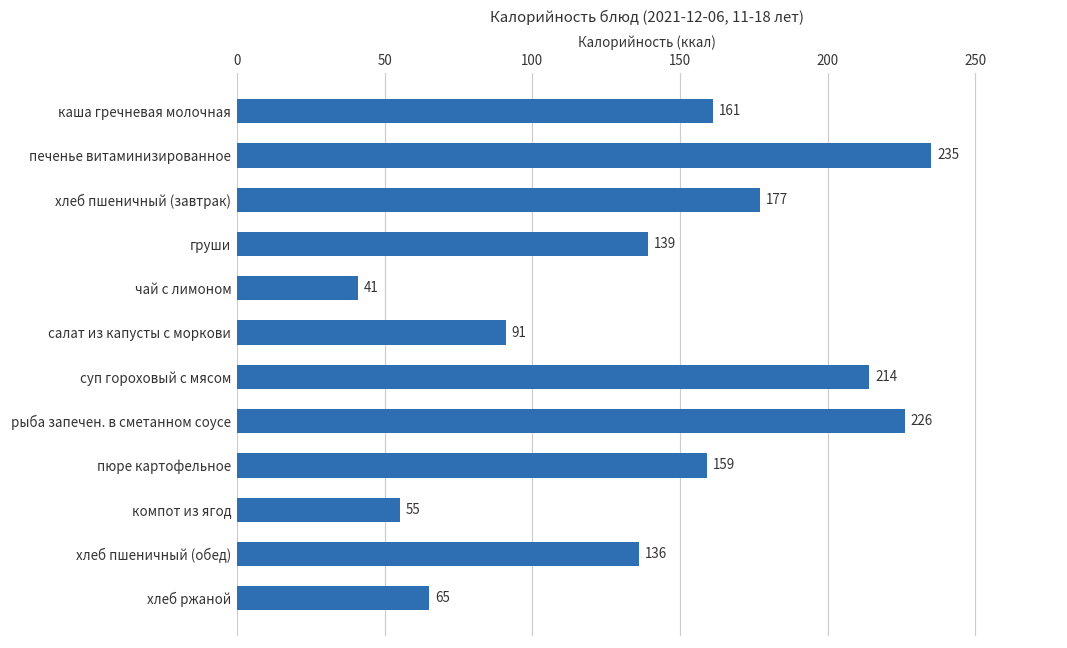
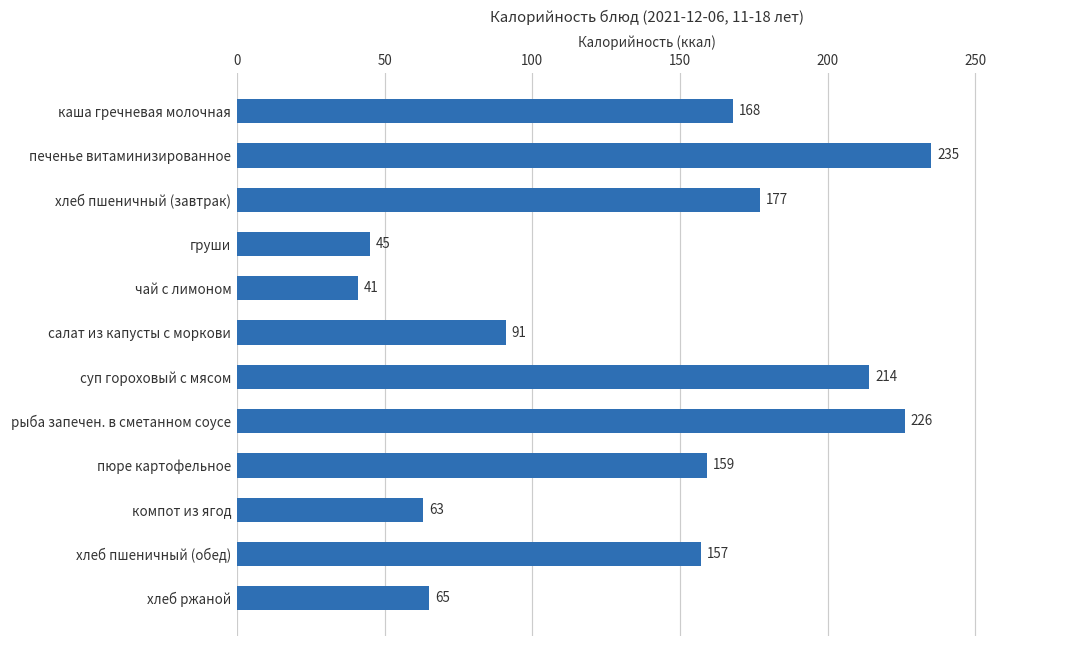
каша гречневая молочная: 161 -> 168
груши: 139 -> 45
компот из ягод: 55 -> 63
хлеб пшеничный (обед): 136 -> 157
